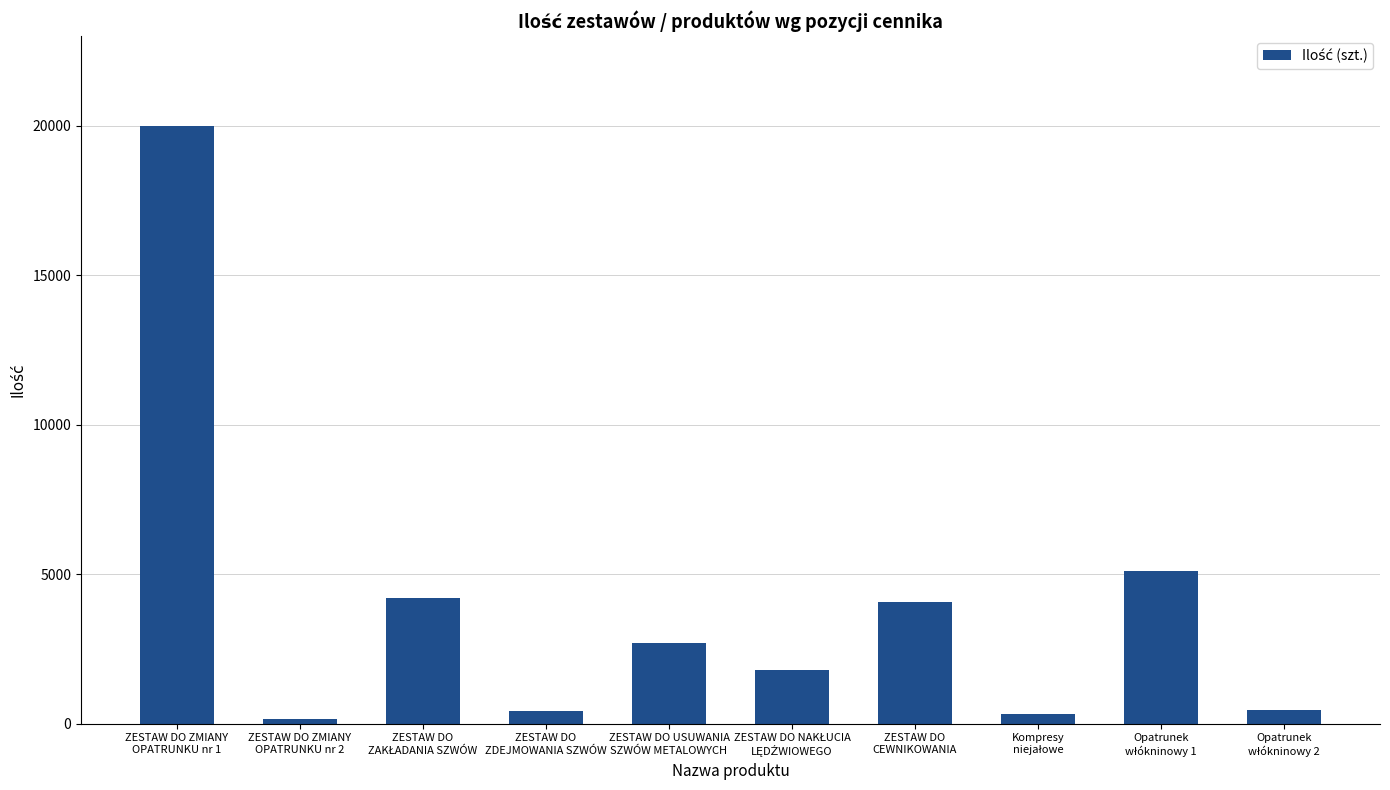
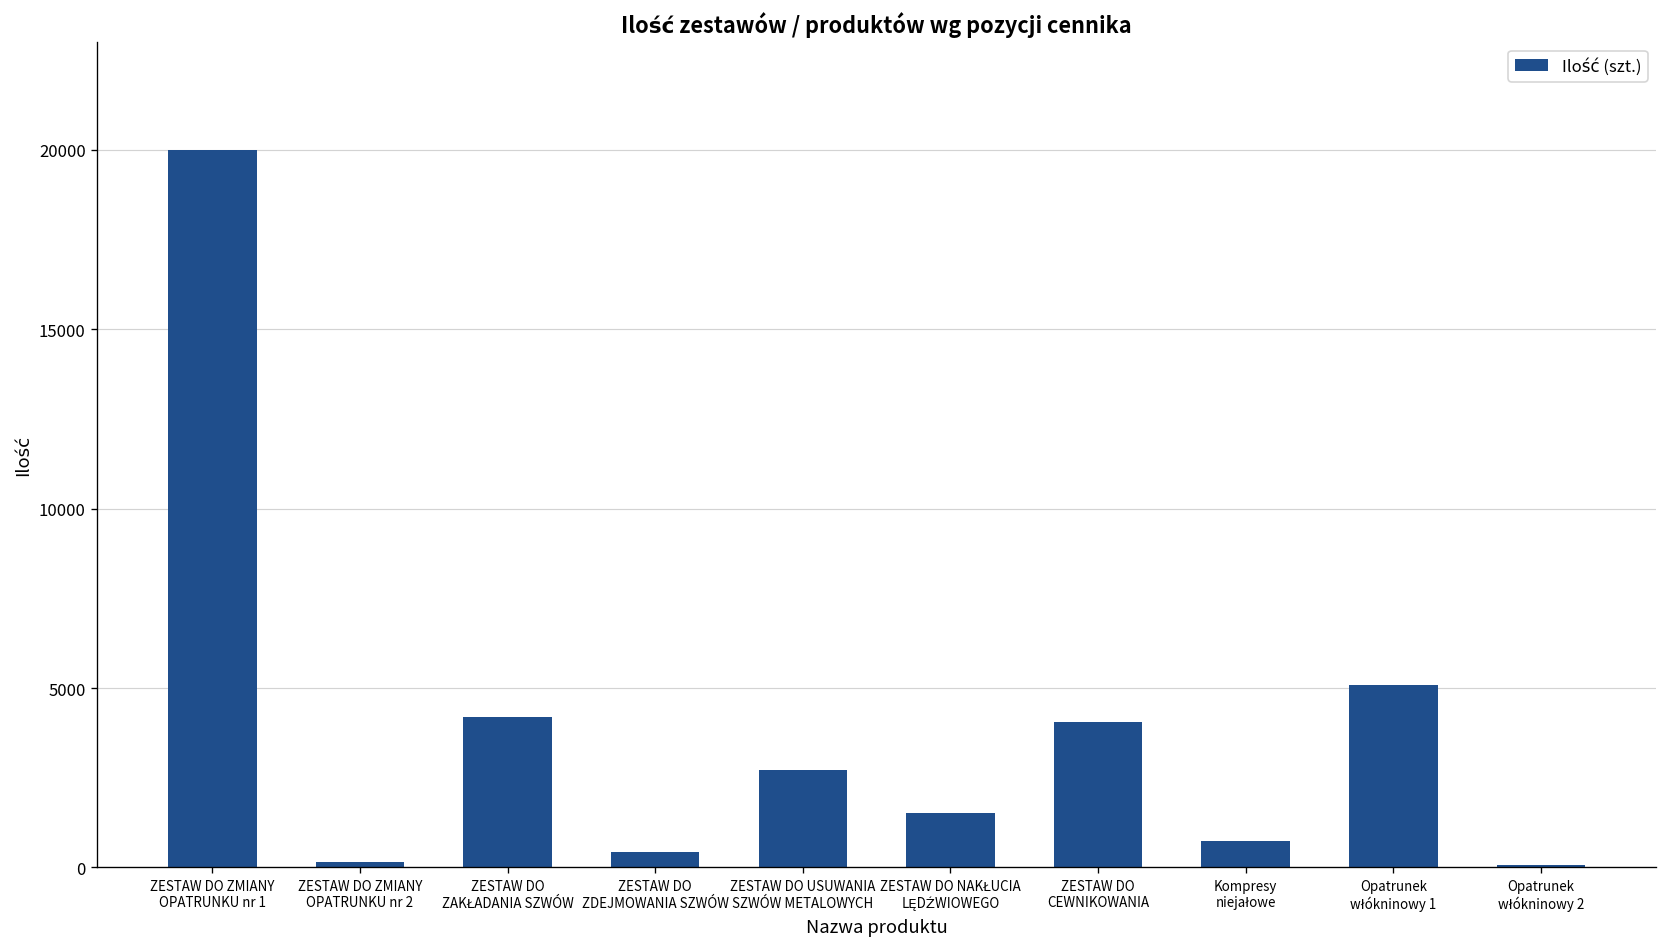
ZESTAW DO NAKŁUCIA LĘDŹWIOWEGO: 1800 -> 1500
Kompresy niejałowe: 300 -> 700
Opatrunek włókninowy 2: 500 -> 100
